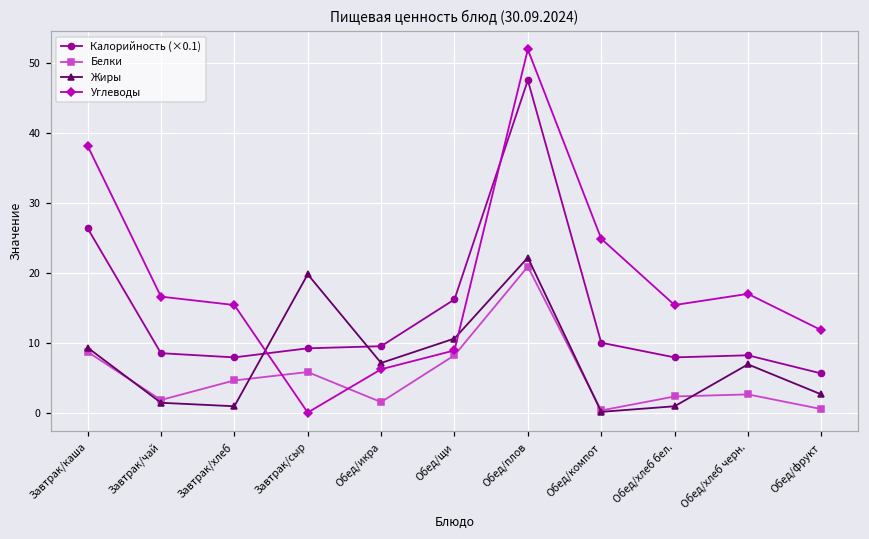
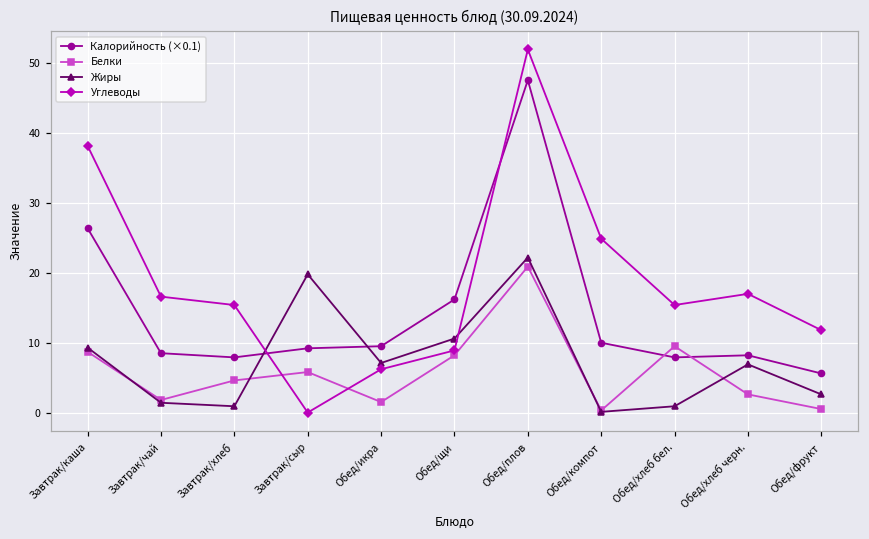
Белки, Обед/хлеб бел.: 2 -> 10
